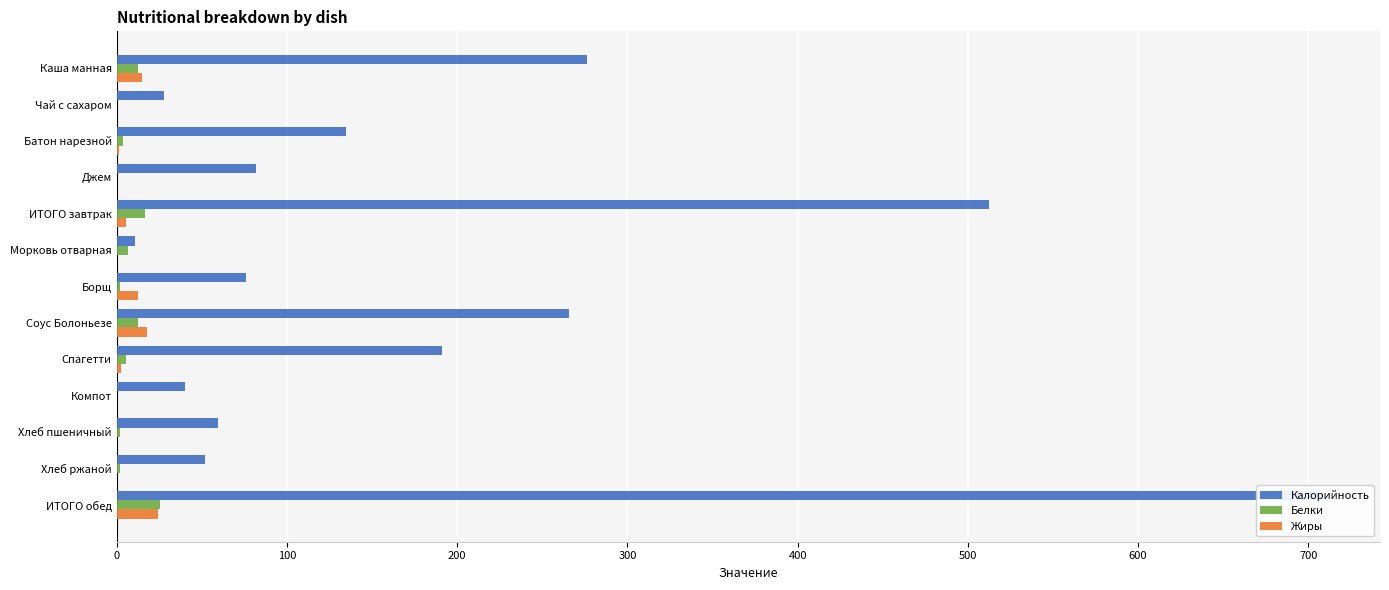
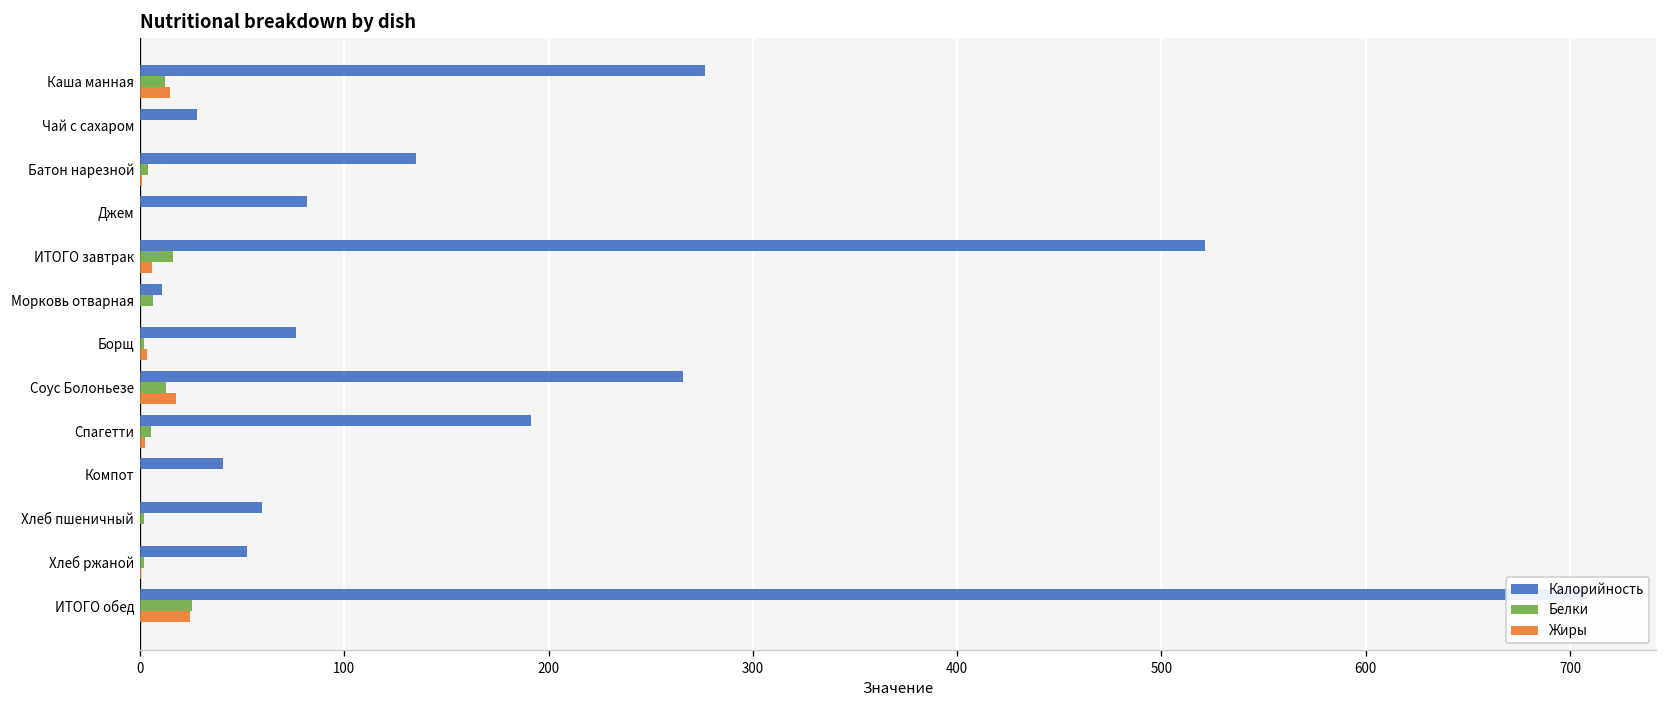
Калорийность, ИТОГО завтрак: 512 -> 521
Жиры, Борщ: 13 -> 4
